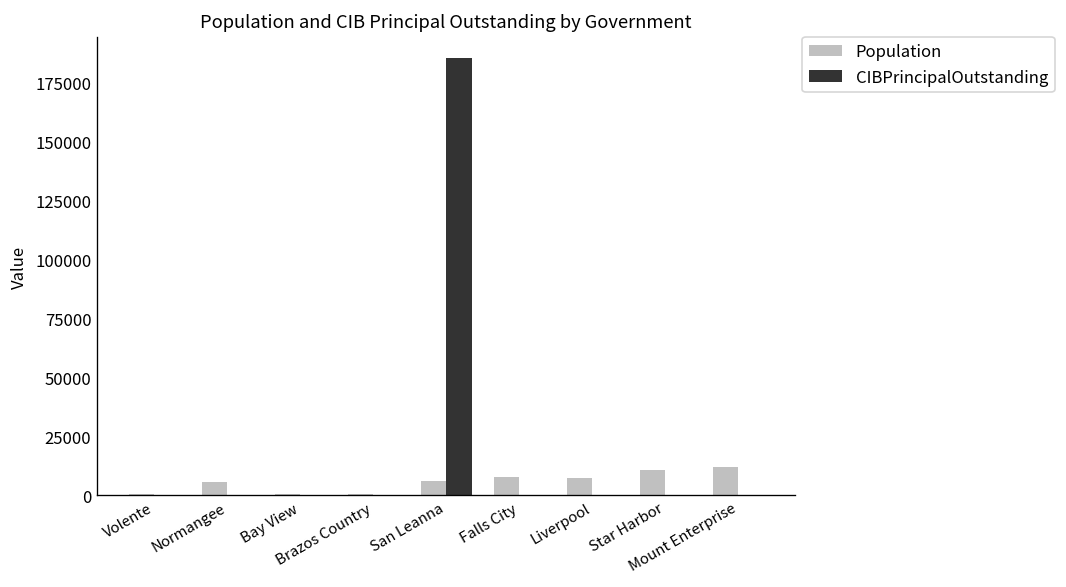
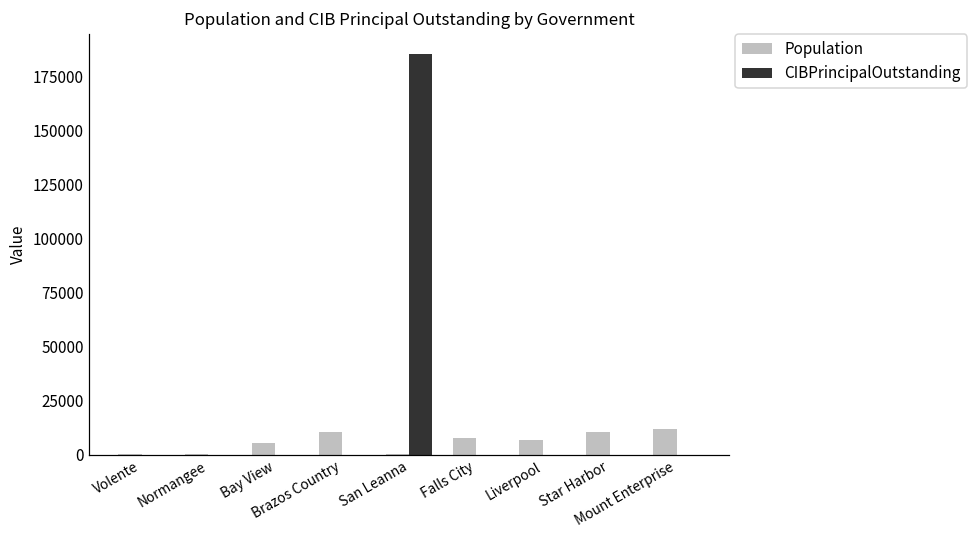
Population, Normangee: 5000 -> 1000
Population, Bay View: 1000 -> 6000
Population, Brazos Country: 1000 -> 10000
Population, San Leanna: 6000 -> 1000
